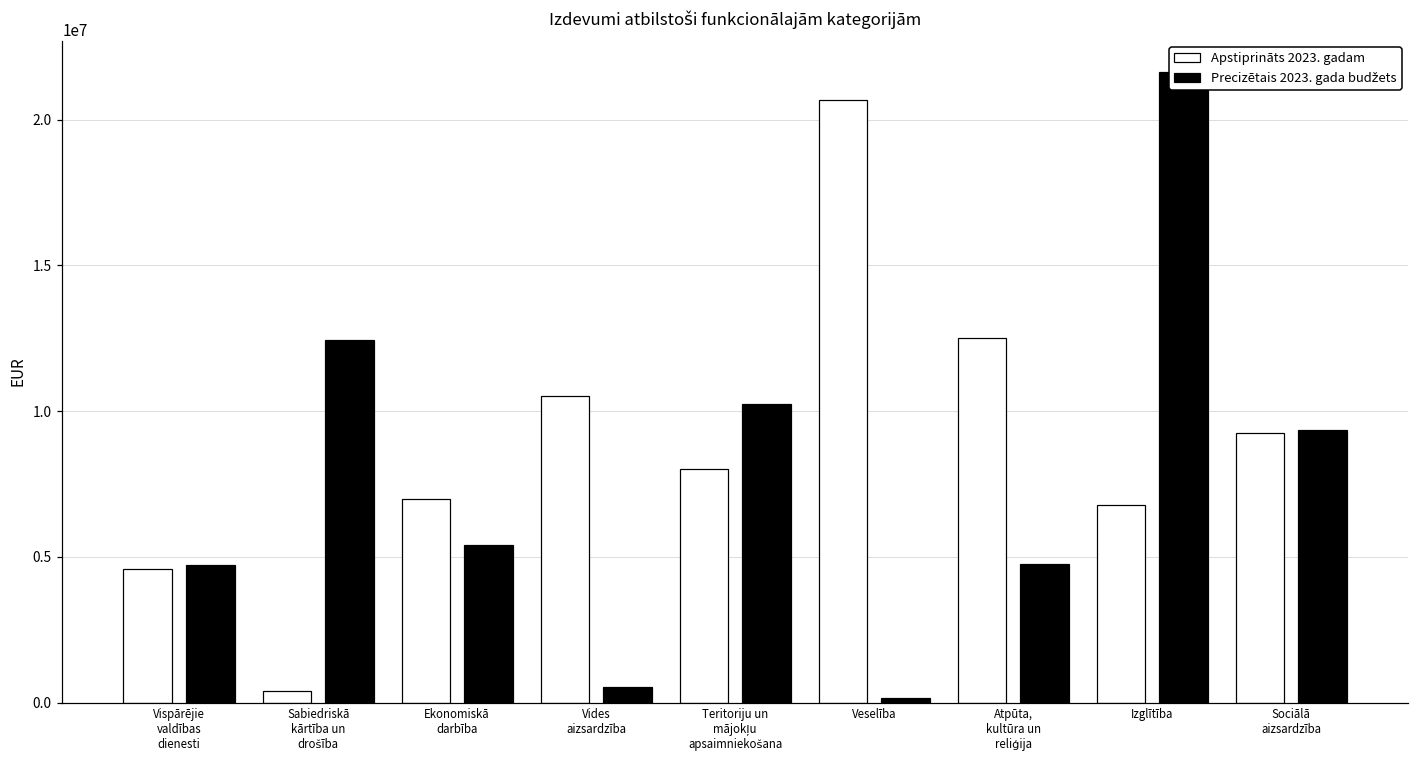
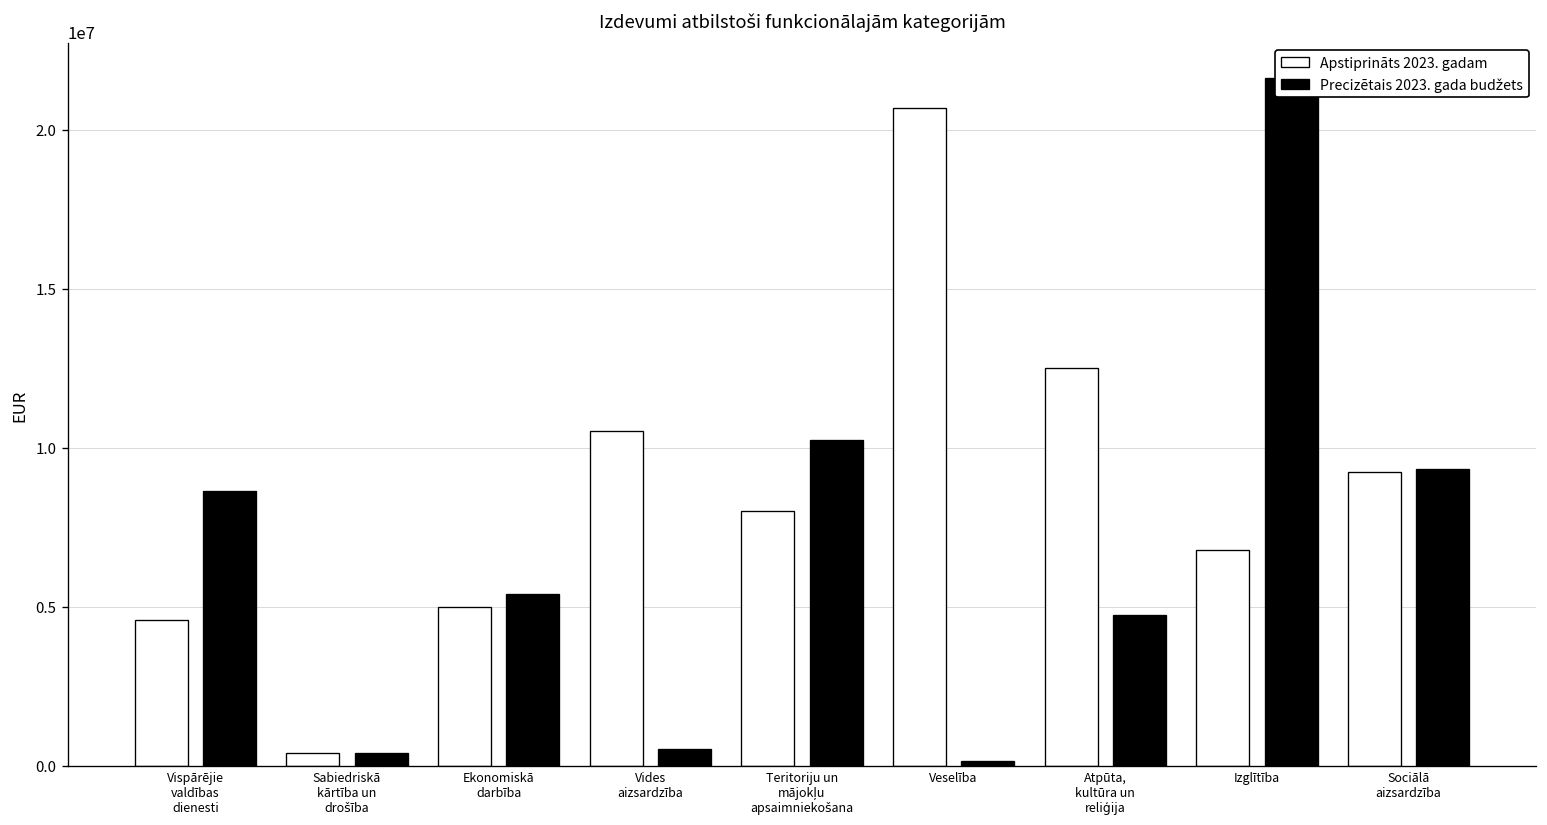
Precizētais 2023. gada budžets, Vispārējie valdības dienesti: 4700000 -> 8600000
Precizētais 2023. gada budžets, Sabiedriskā kārtība un drošība: 12400000 -> 400000
Apstiprināts 2023. gadam, Ekonomiskā darbība: 7000000 -> 5000000
